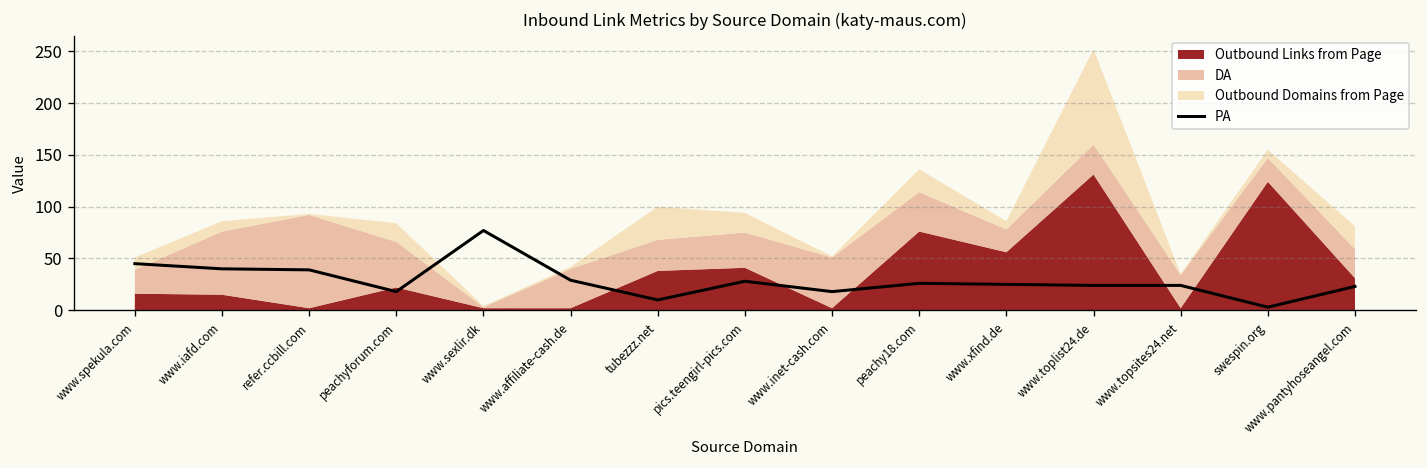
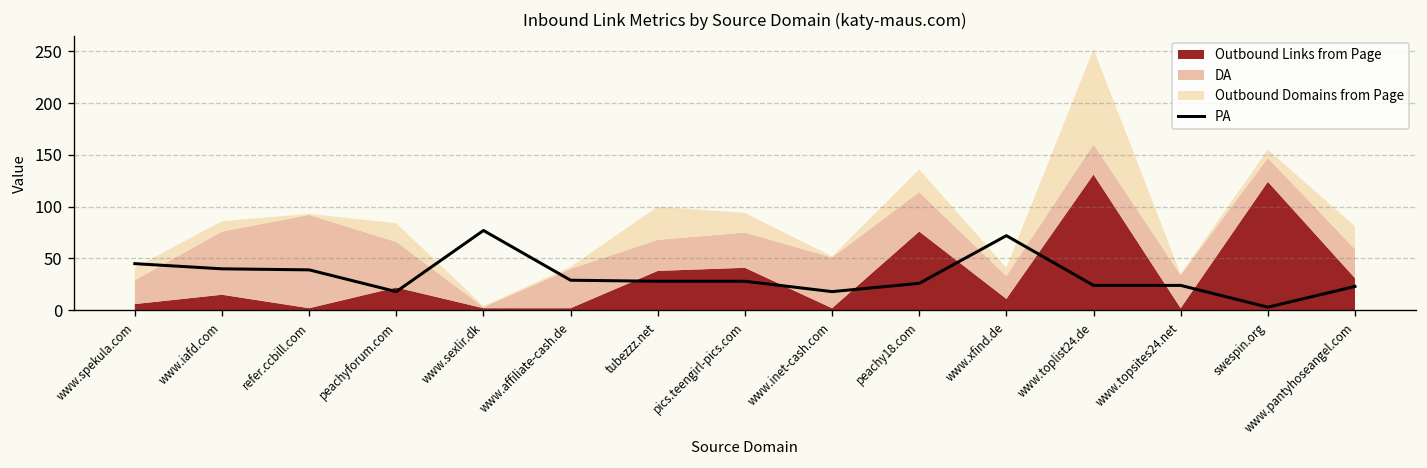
Outbound Links from Page, www.spekula.com: 20 -> 10
PA, tubezzz.net: 10 -> 30
PA, www.xfind.de: 30 -> 70
Outbound Links from Page, www.xfind.de: 60 -> 10
